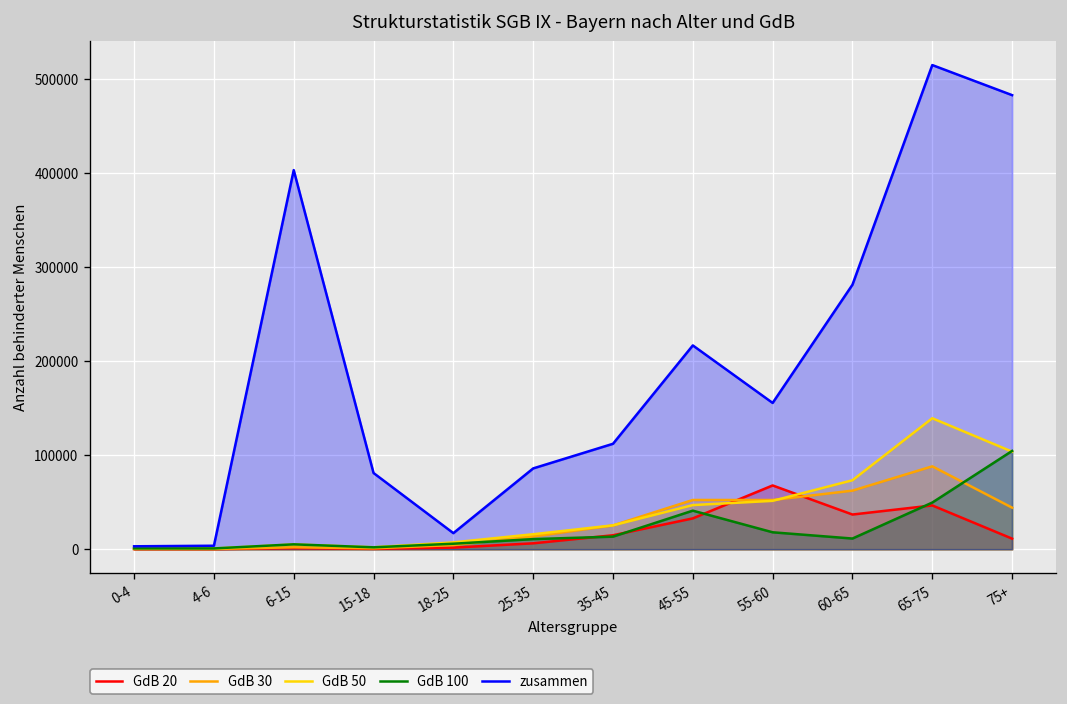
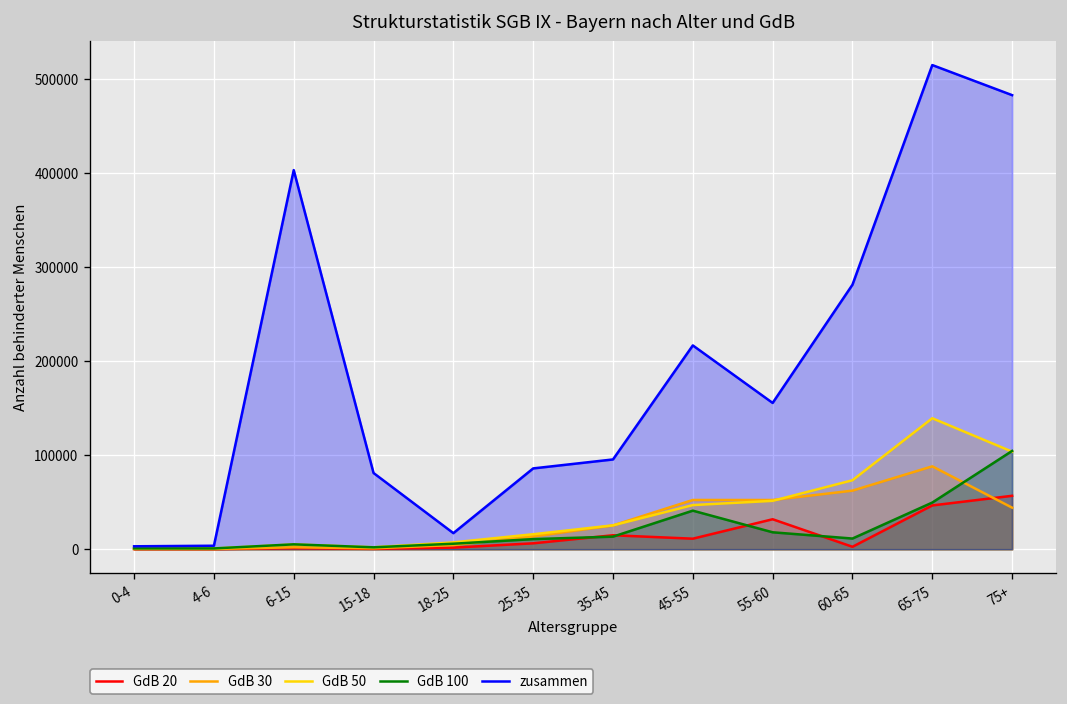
zusammen, 35-45: 110000 -> 100000
GdB 20, 45-55: 30000 -> 10000
GdB 20, 55-60: 70000 -> 30000
GdB 20, 60-65: 40000 -> 0
GdB 20, 75+: 10000 -> 60000
